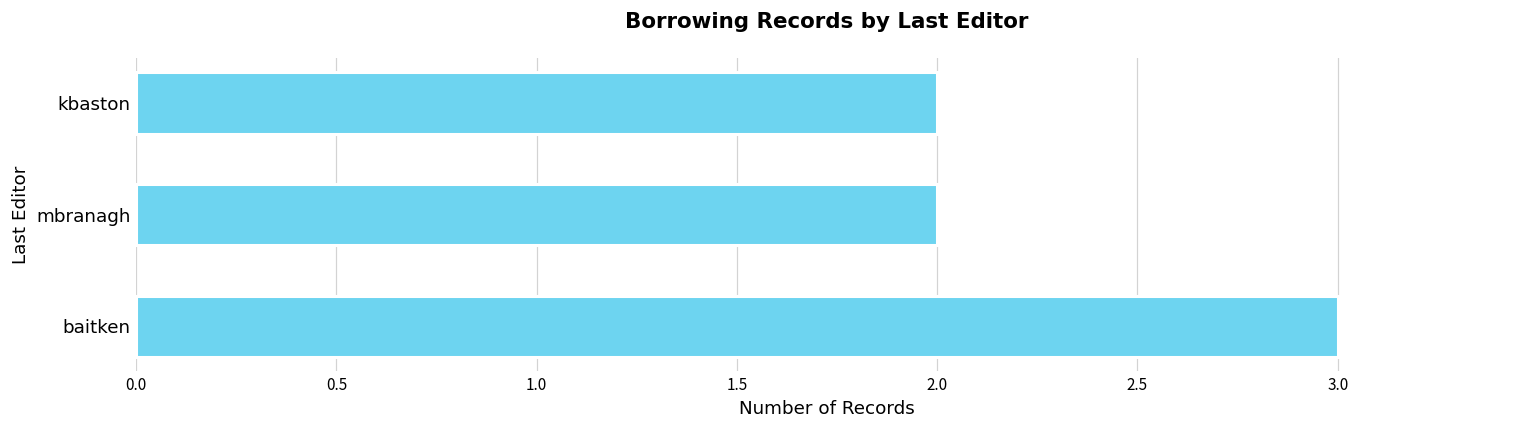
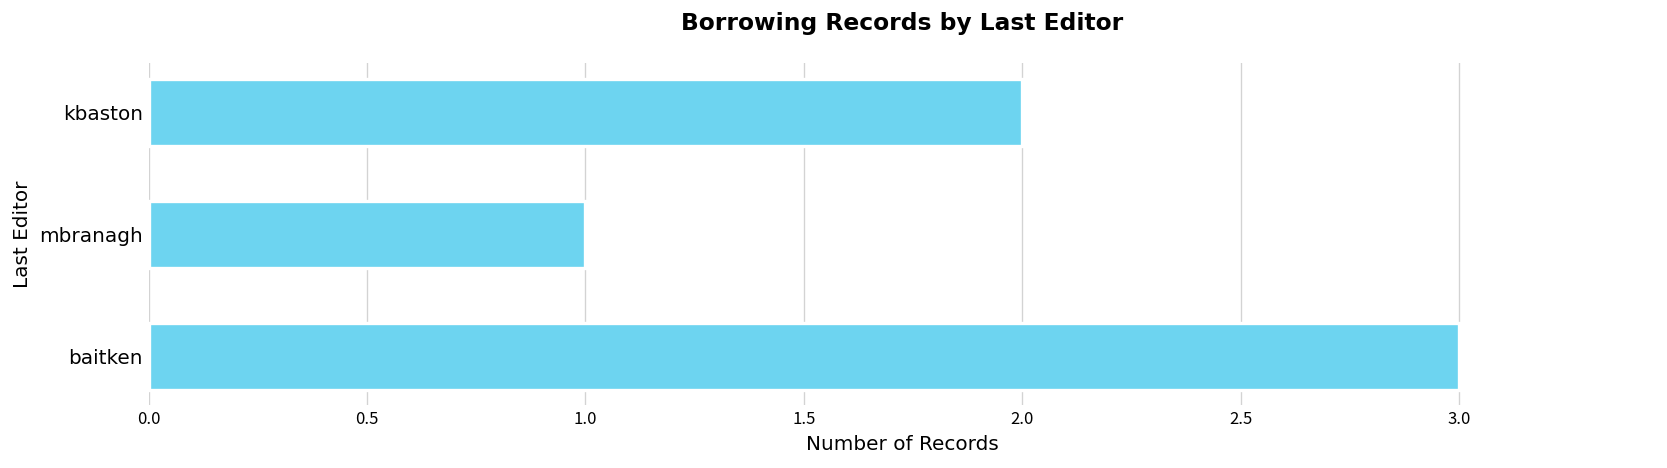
mbranagh: 2 -> 1
